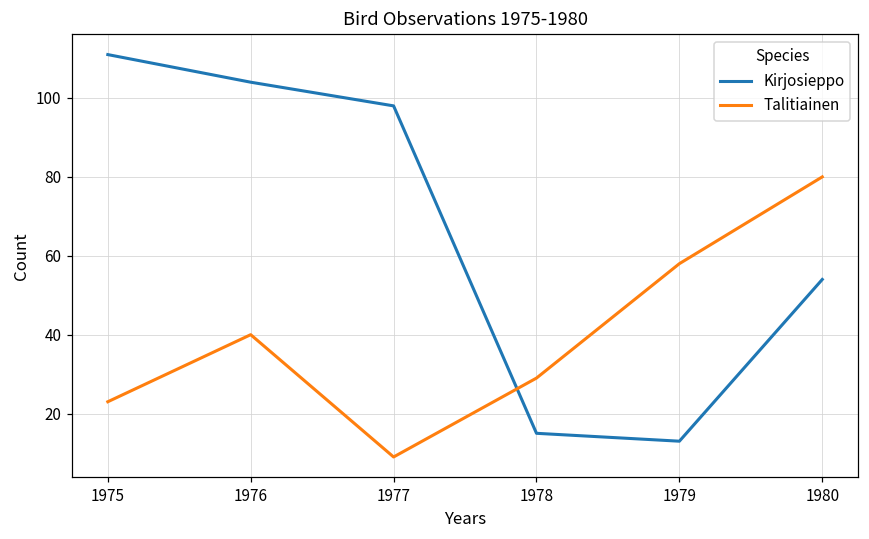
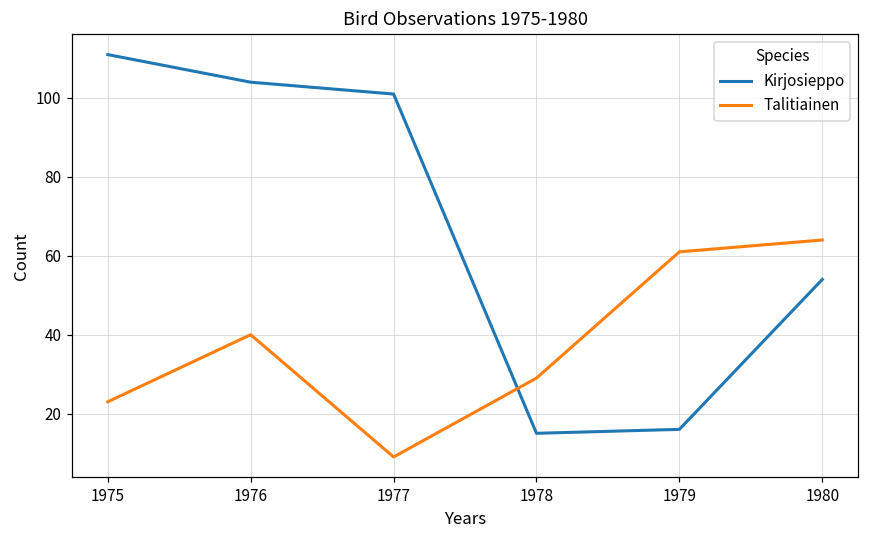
Kirjosieppo, 1977: 98 -> 101
Kirjosieppo, 1979: 13 -> 16
Talitiainen, 1979: 58 -> 61
Talitiainen, 1980: 80 -> 64
